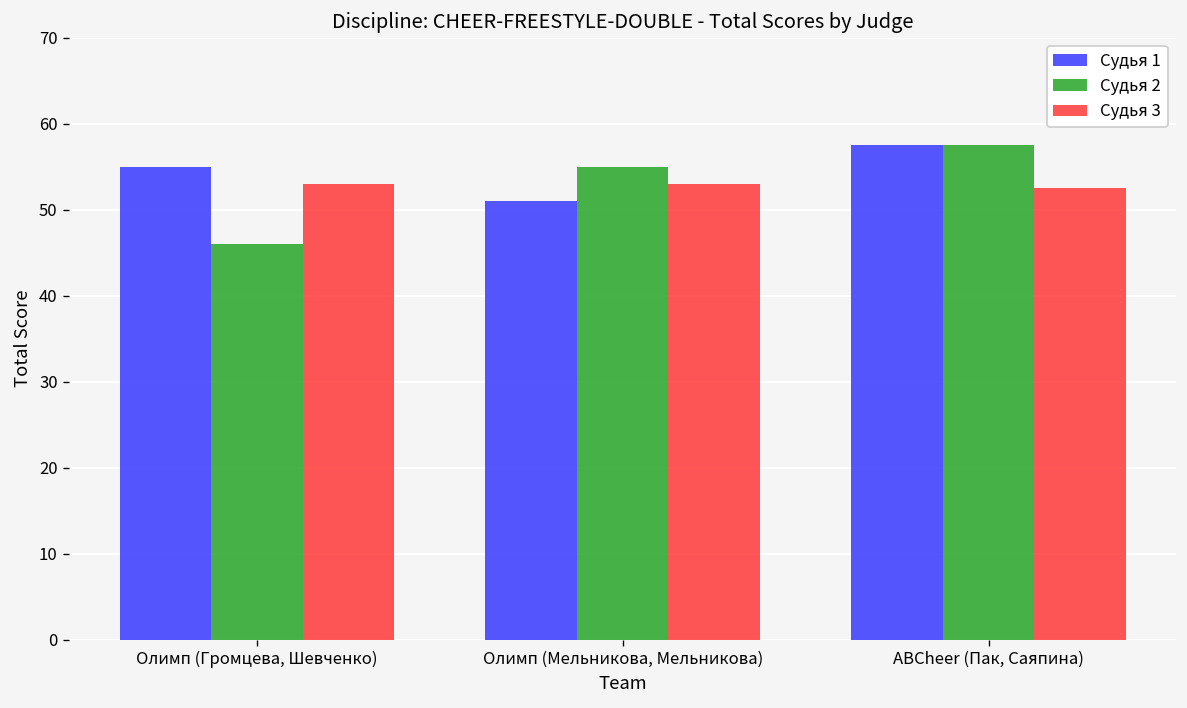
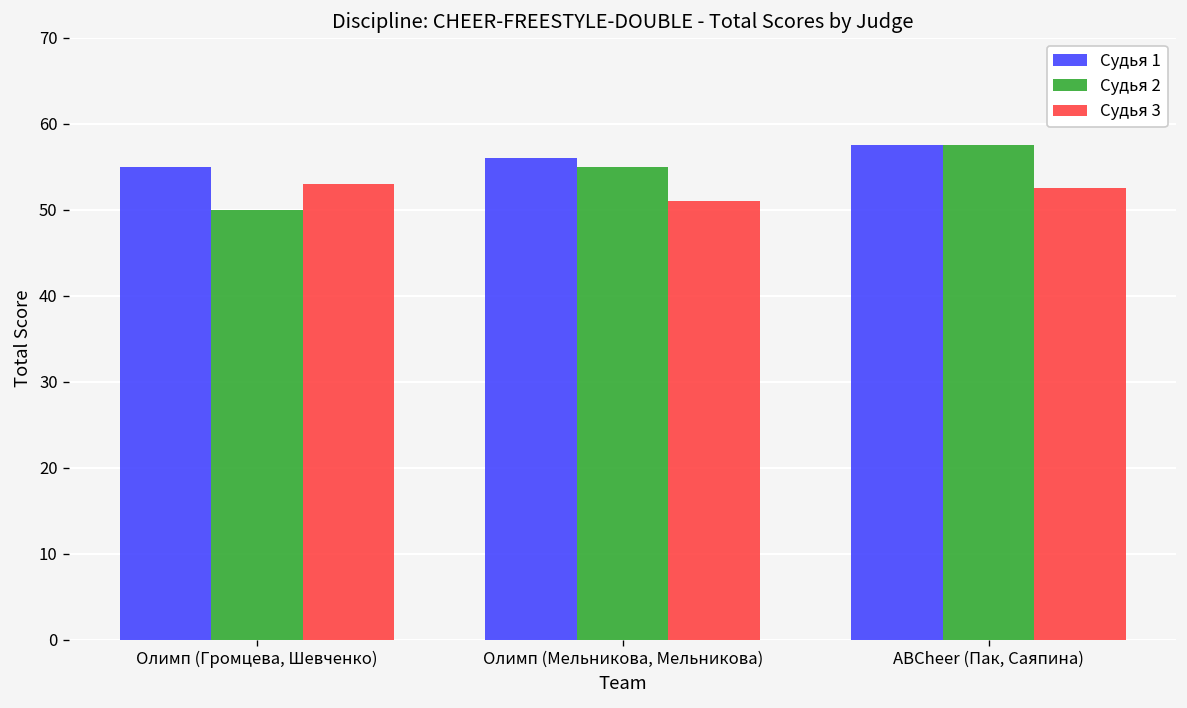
Судья 2, Олимп (Громцева, Шевченко): 46 -> 50
Судья 1, Олимп (Мельникова, Мельникова): 51 -> 56
Судья 3, Олимп (Мельникова, Мельникова): 53 -> 51
